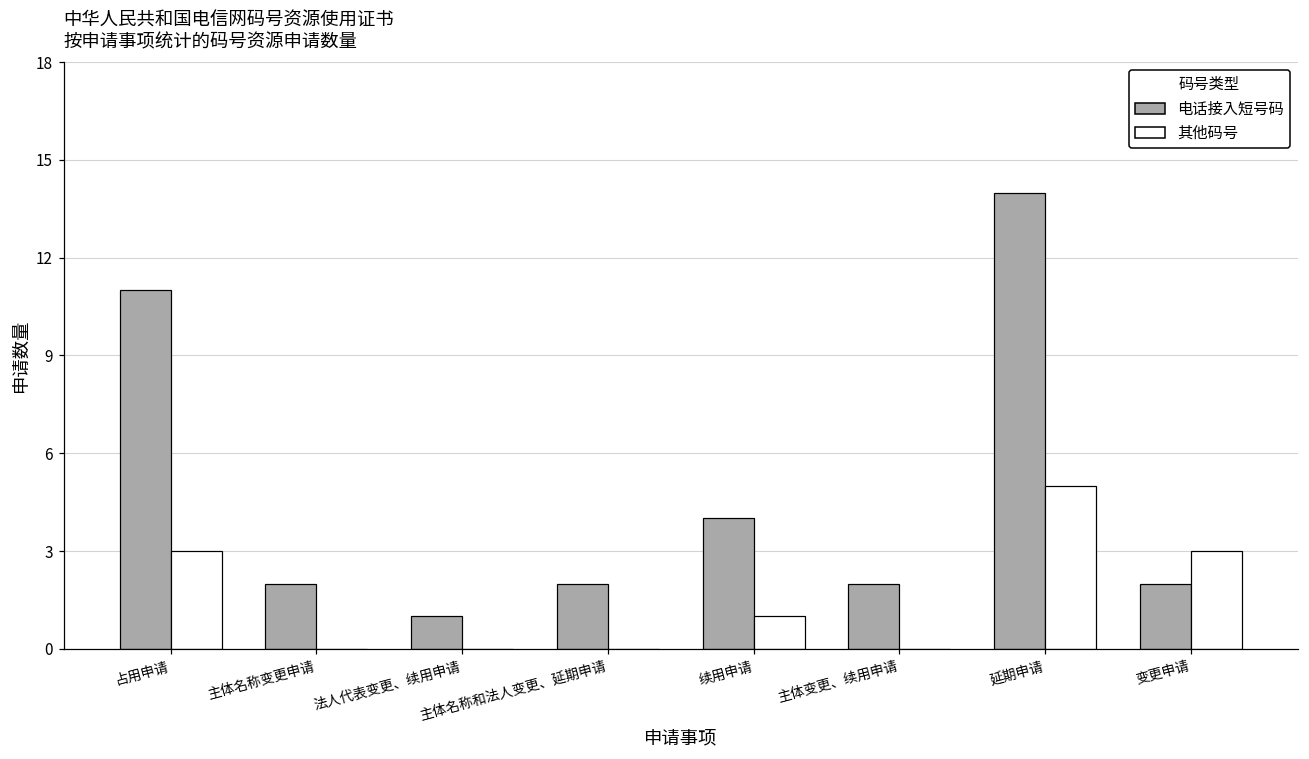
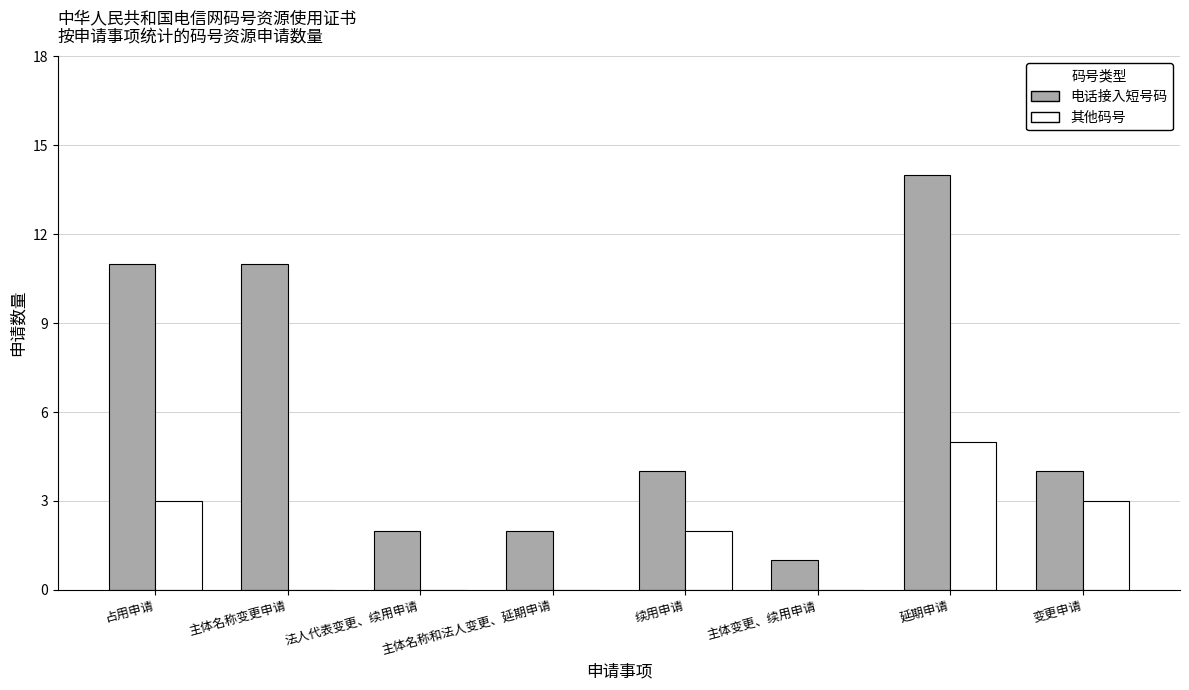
电话接入短号码, 主体名称变更申请: 2 -> 11
电话接入短号码, 法人代表变更、续用申请: 1 -> 2
其他码号, 续用申请: 1 -> 2
电话接入短号码, 主体变更、续用申请: 2 -> 1
电话接入短号码, 变更申请: 2 -> 4
